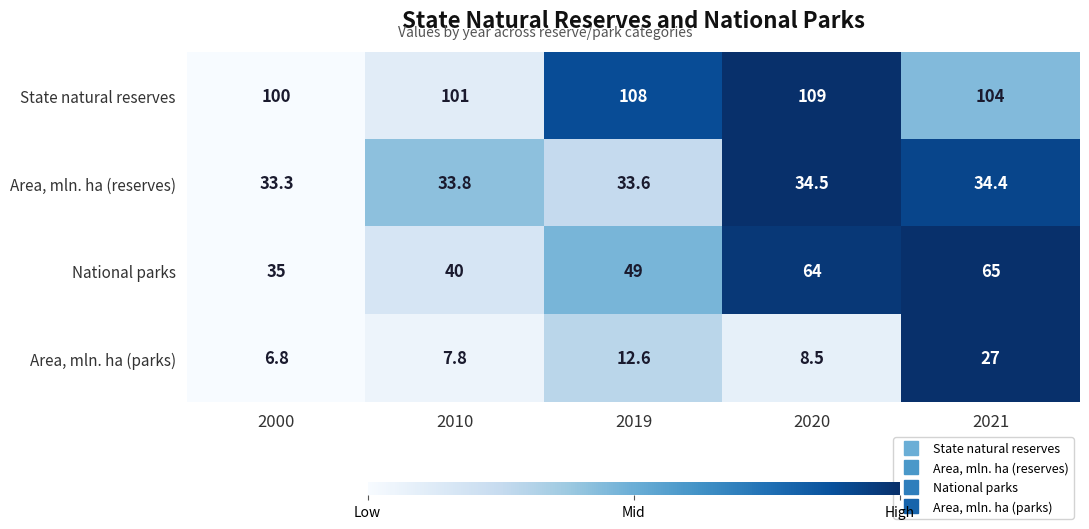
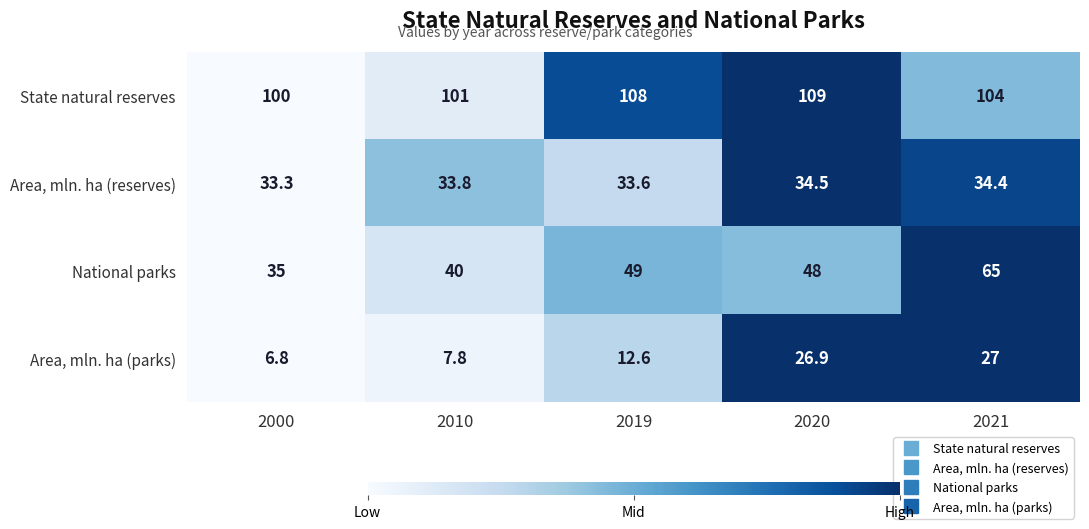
National parks, 2020: 64 -> 48
Area, mln. ha (parks), 2020: 8.5 -> 26.9
